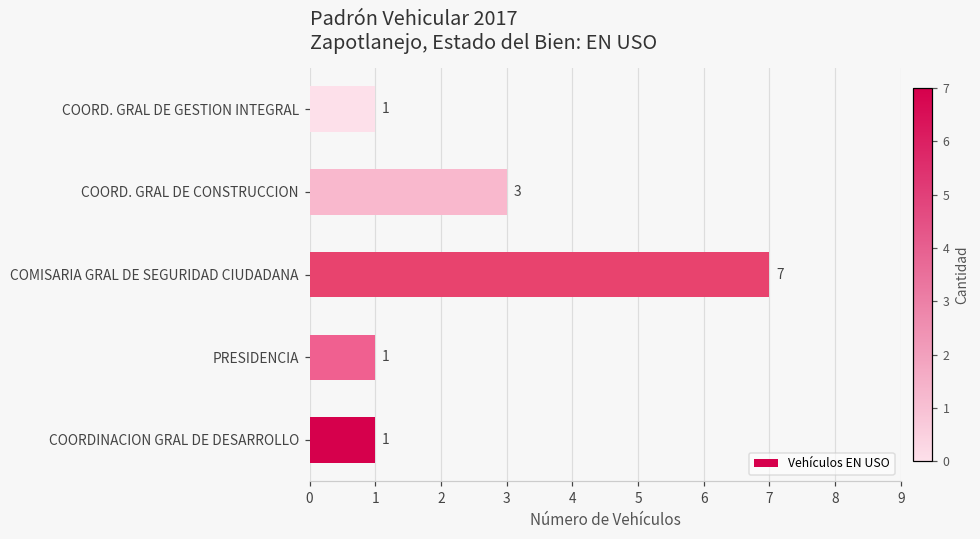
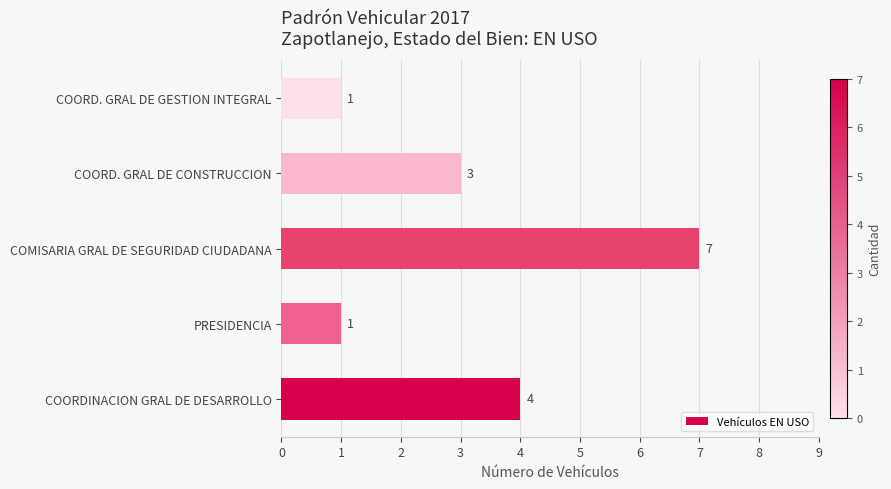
COORDINACION GRAL DE DESARROLLO: 1 -> 4
